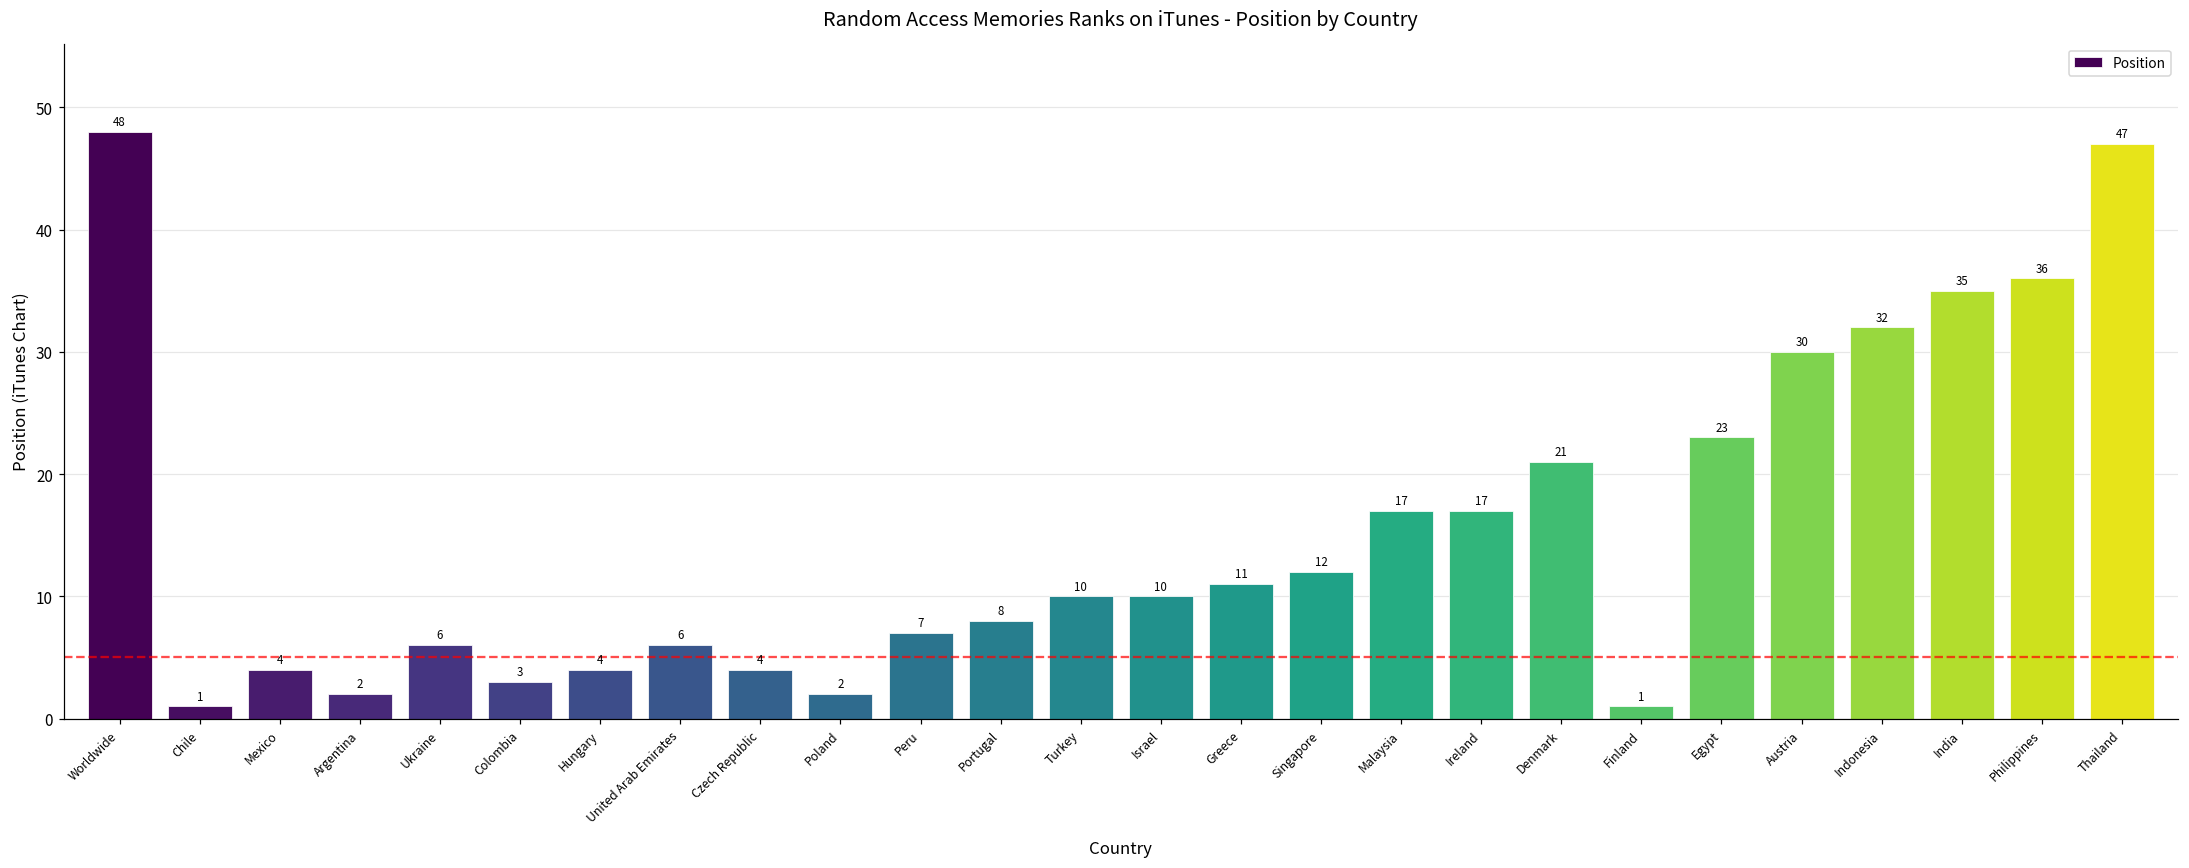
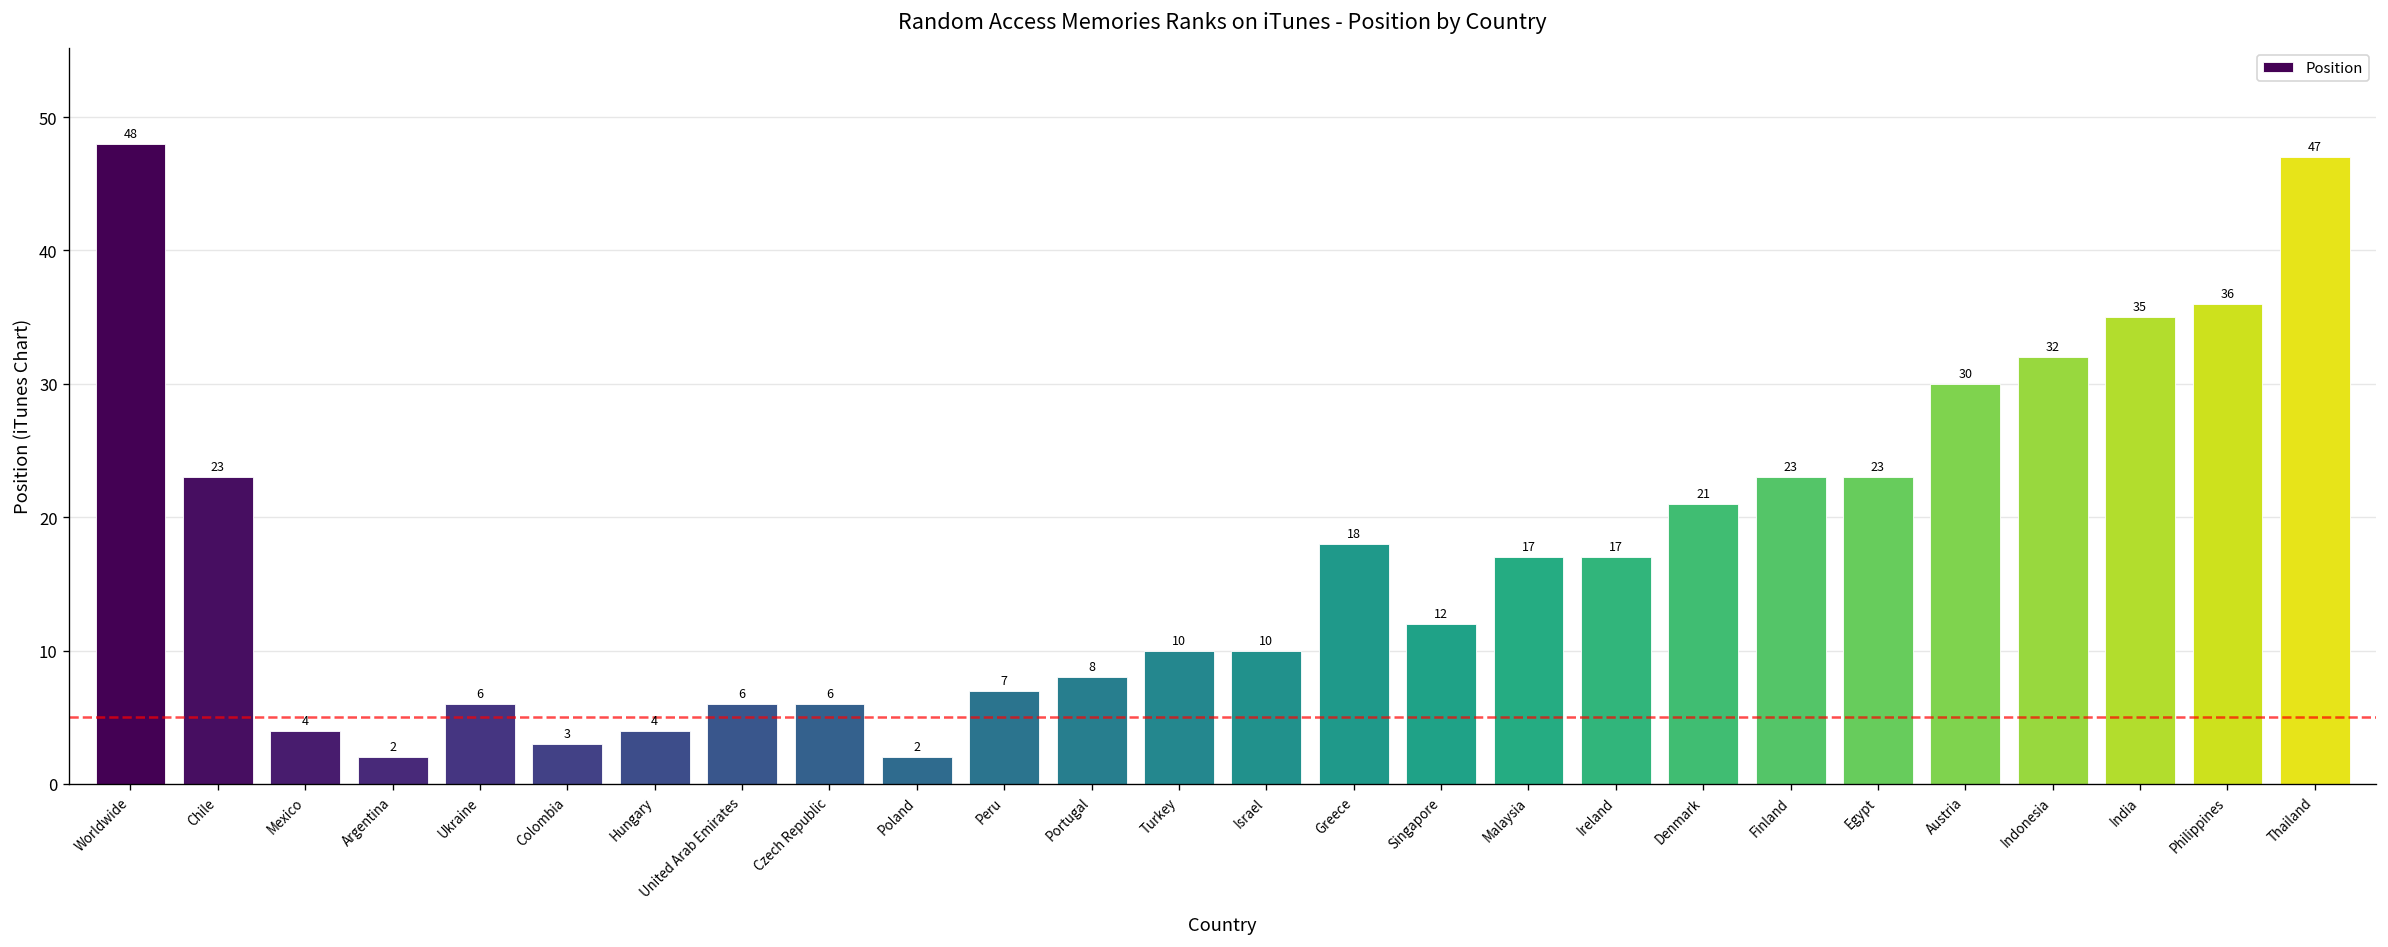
Chile: 1 -> 23
Czech Republic: 4 -> 6
Greece: 11 -> 18
Finland: 1 -> 23
